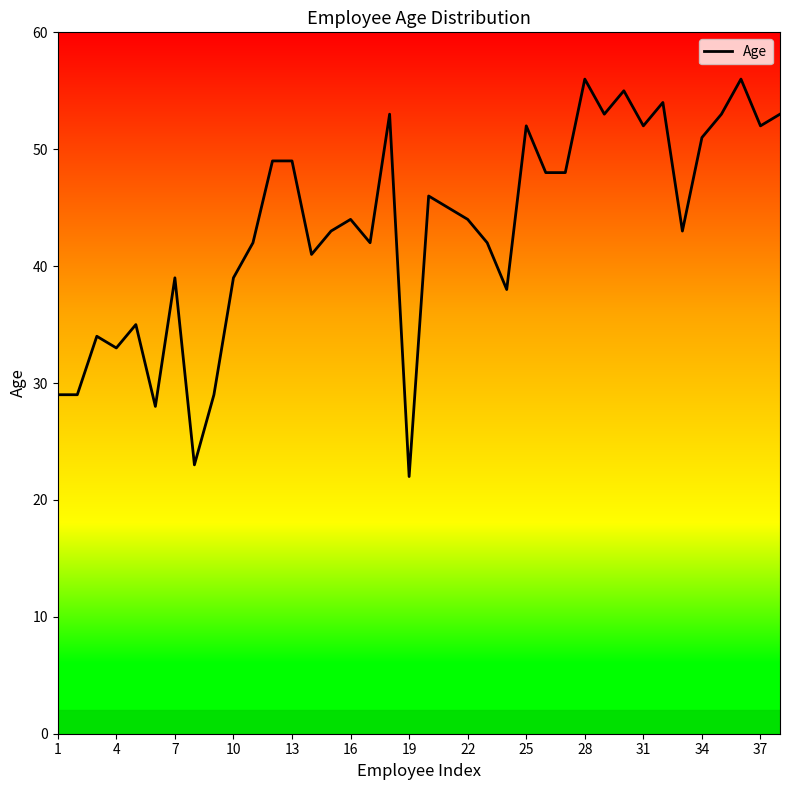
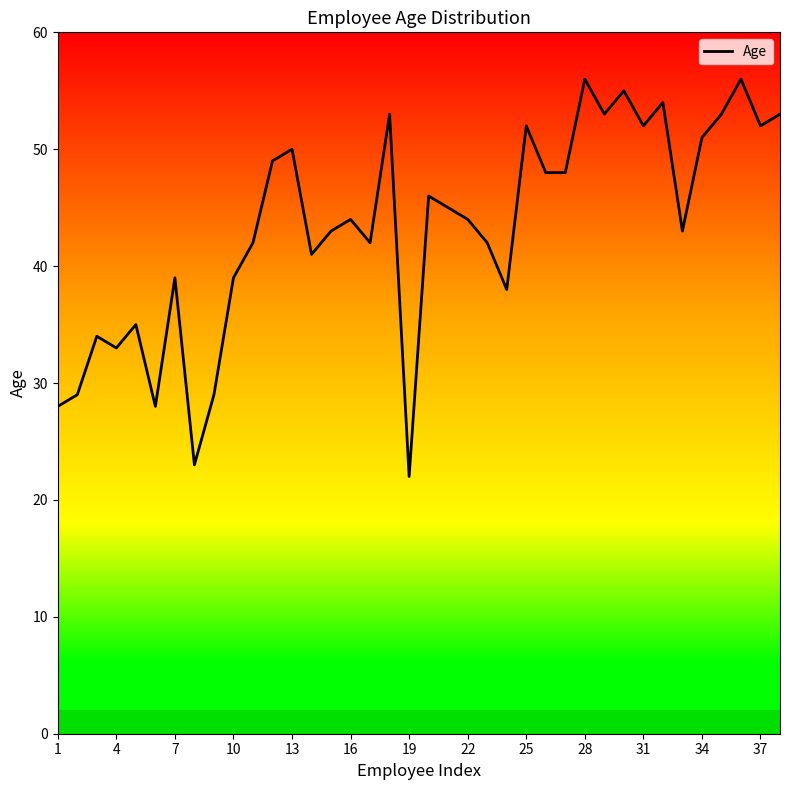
1: 29 -> 28
13: 49 -> 50
